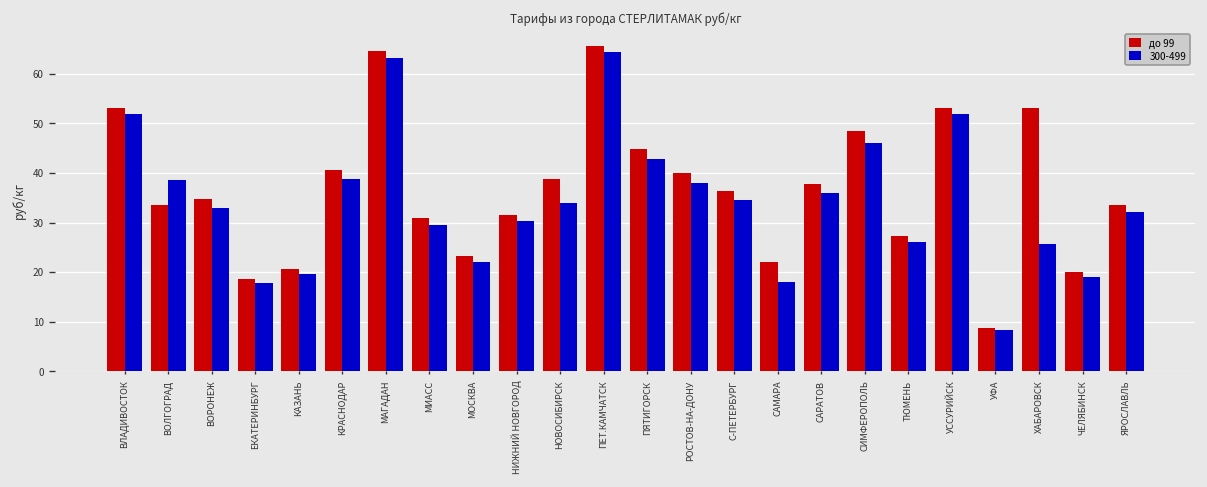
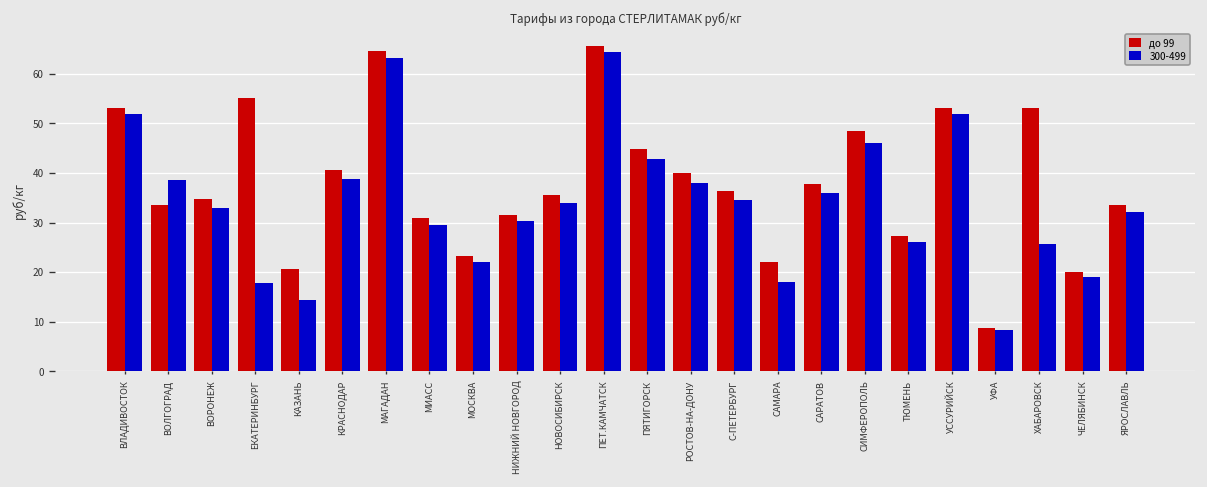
до 99, ЕКАТЕРИНБУРГ: 19 -> 55
300-499, КАЗАНЬ: 20 -> 14
до 99, НОВОСИБИРСК: 39 -> 36
